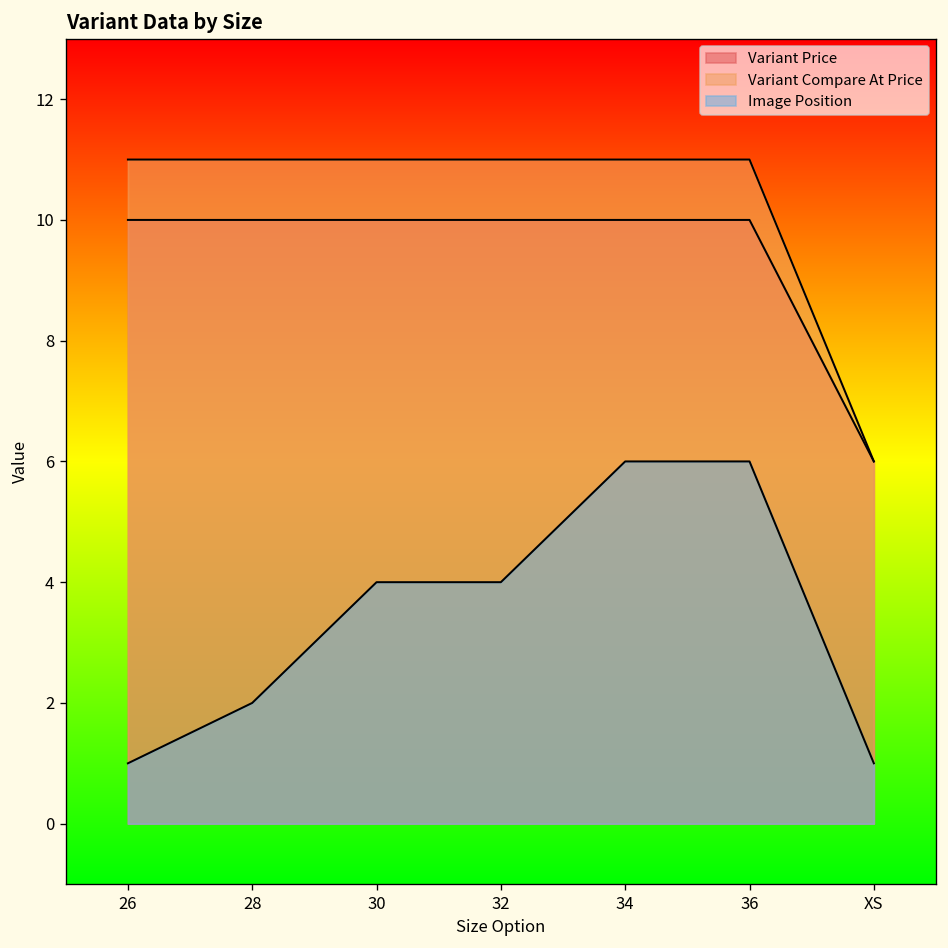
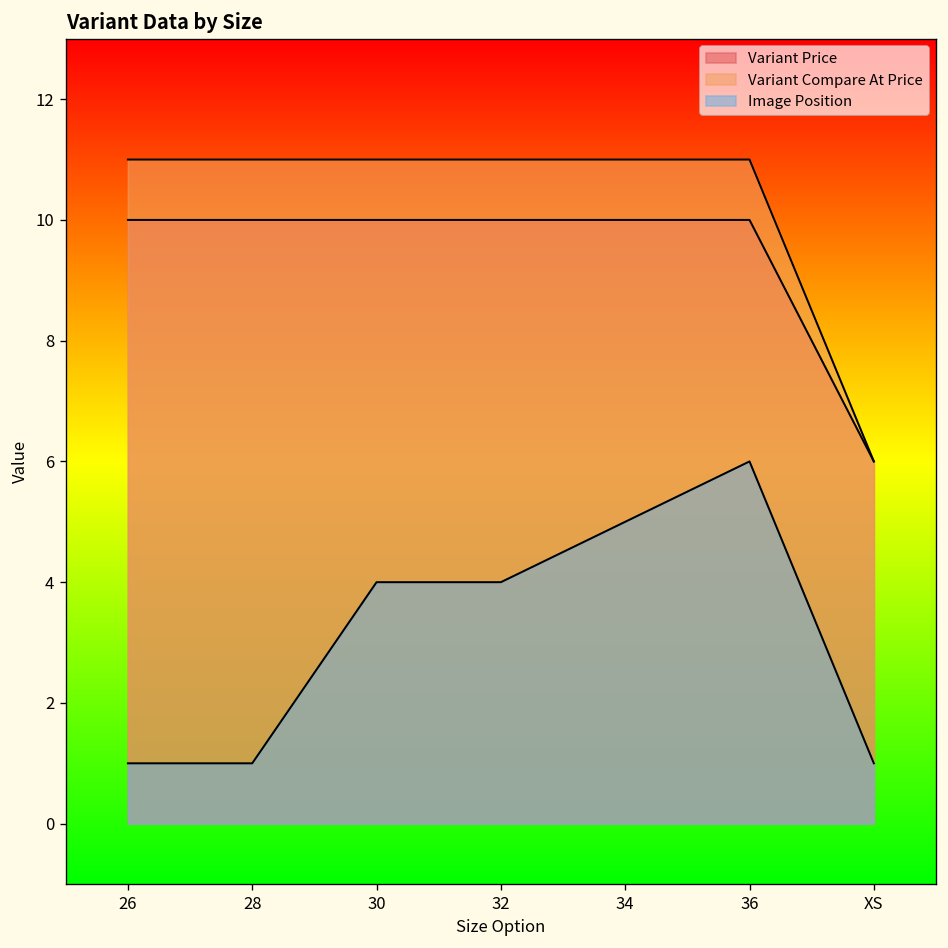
Image Position, 28: 2 -> 1
Image Position, 34: 6 -> 5
